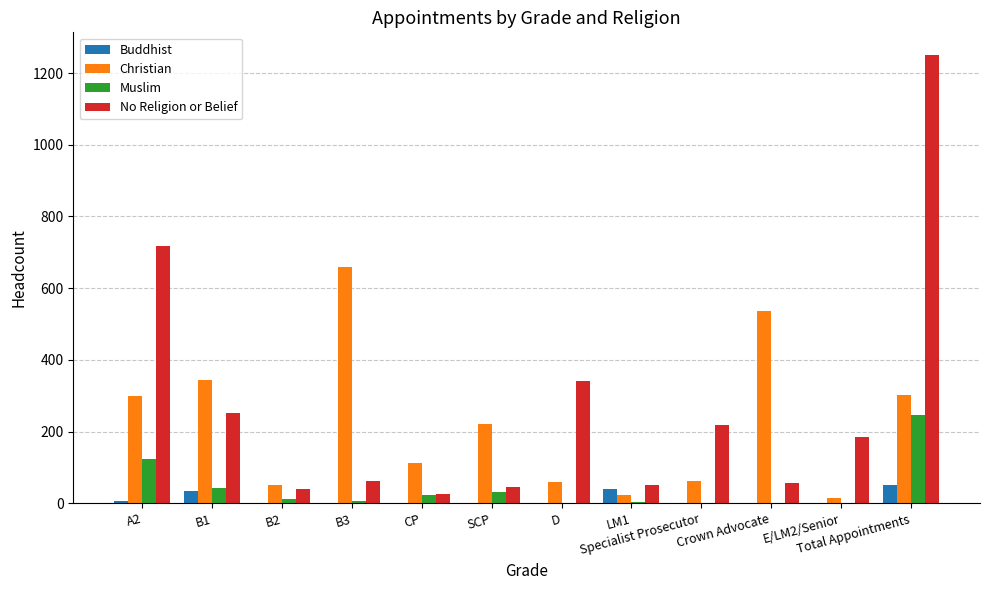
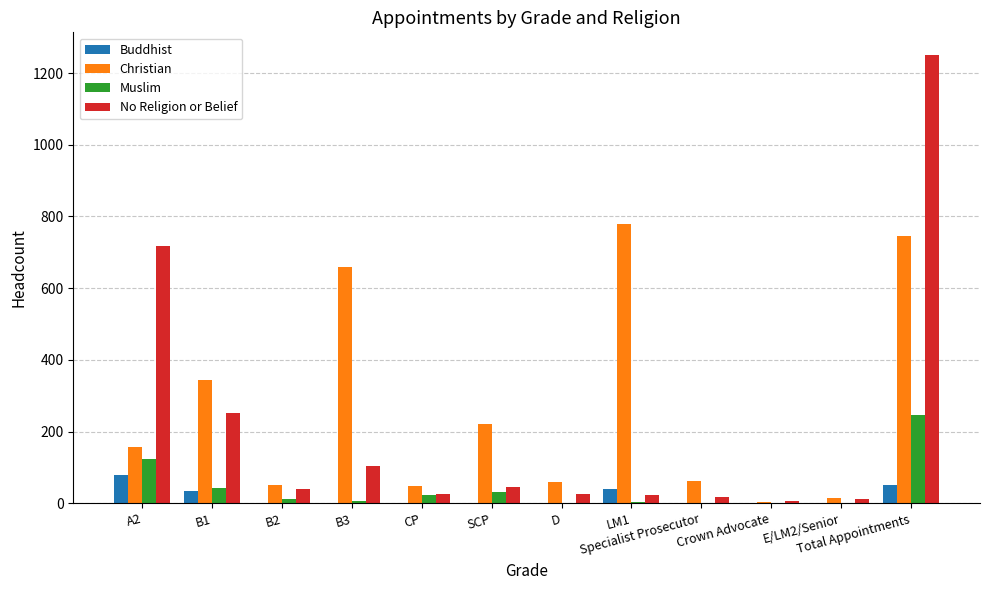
Buddhist, A2: 10 -> 80
Christian, A2: 300 -> 160
No Religion or Belief, B3: 60 -> 100
Christian, CP: 110 -> 50
No Religion or Belief, D: 340 -> 30
Christian, LM1: 20 -> 780
No Religion or Belief, LM1: 50 -> 20
No Religion or Belief, Specialist Prosecutor: 220 -> 20
Christian, Crown Advocate: 540 -> 0
No Religion or Belief, Crown Advocate: 60 -> 10
No Religion or Belief, E/LM2/Senior: 190 -> 10
Christian, Total Appointments: 300 -> 750
